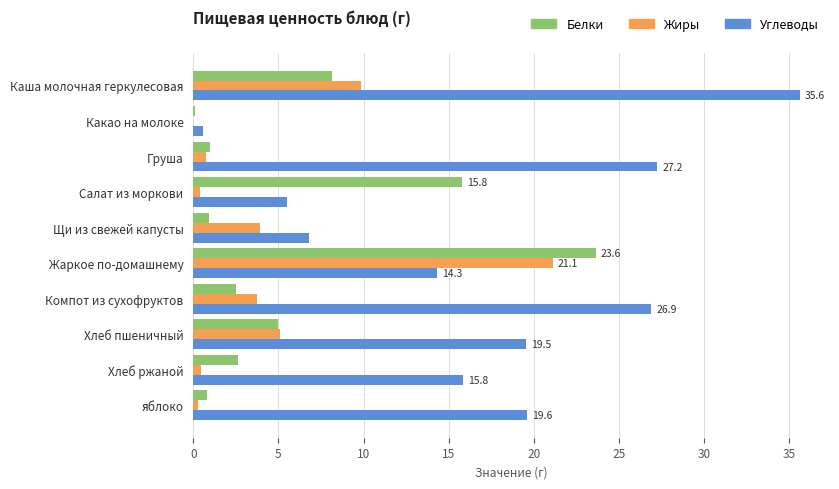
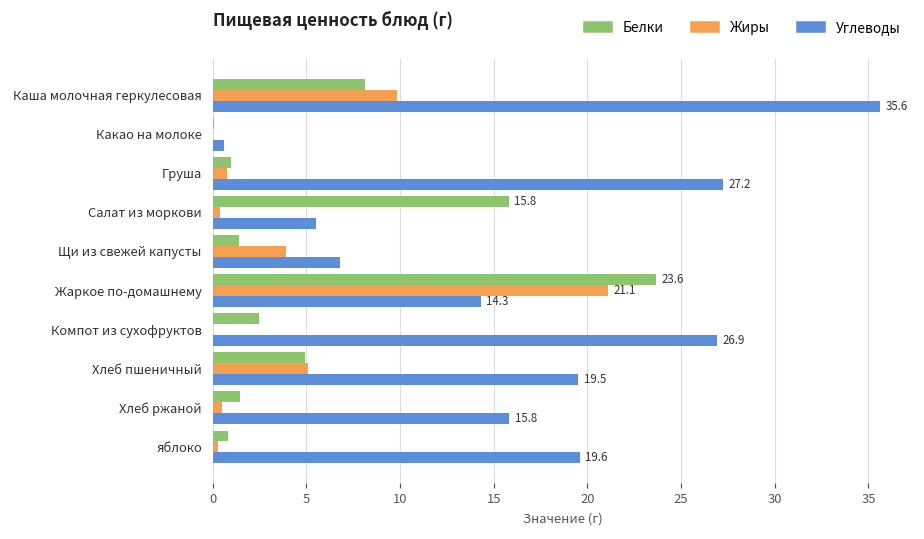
Белки, Щи из свежей капусты: 0.9 -> 1.4
Жиры, Компот из сухофруктов: 3.7 -> 0.0
Белки, Хлеб ржаной: 2.6 -> 1.5
